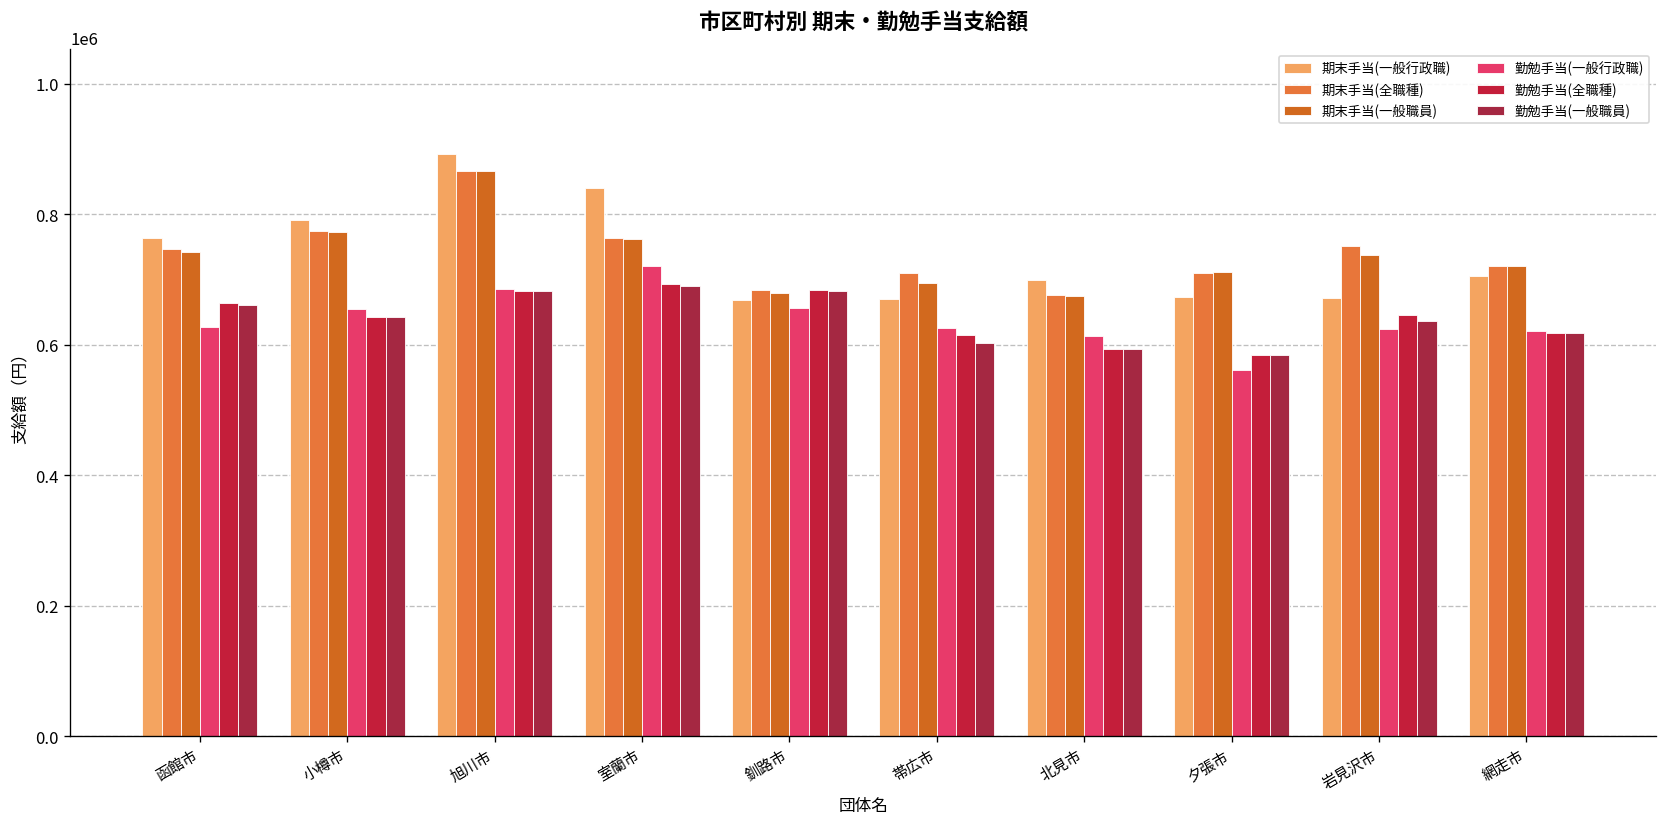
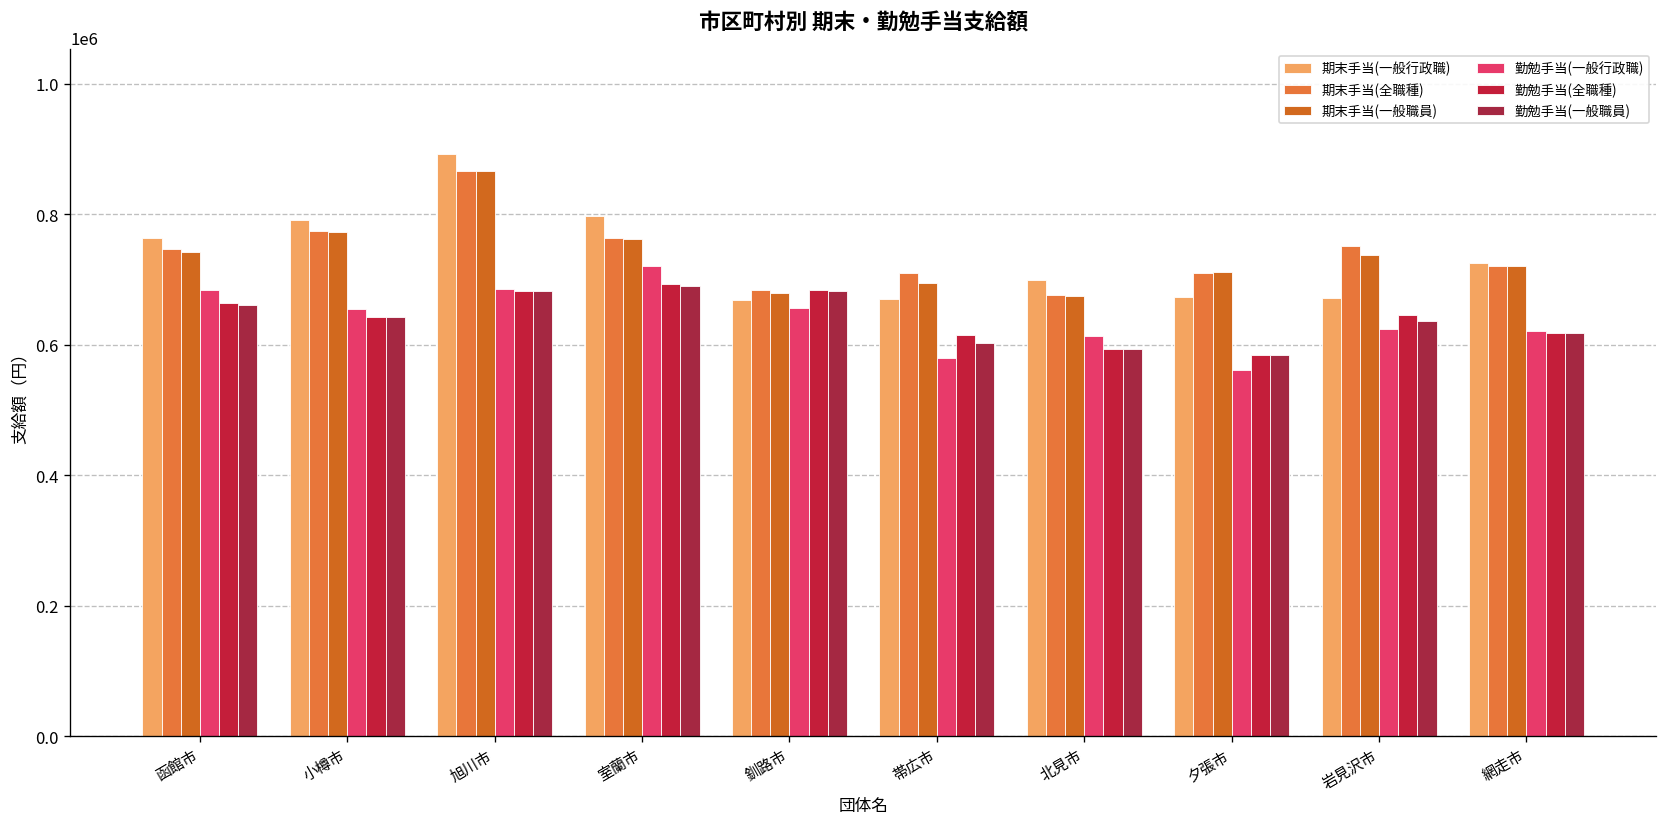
勤勉手当(一般行政職), 函館市: 630000 -> 680000
期末手当(一般行政職), 室蘭市: 840000 -> 800000
勤勉手当(一般行政職), 帯広市: 630000 -> 580000
期末手当(一般行政職), 網走市: 710000 -> 730000
